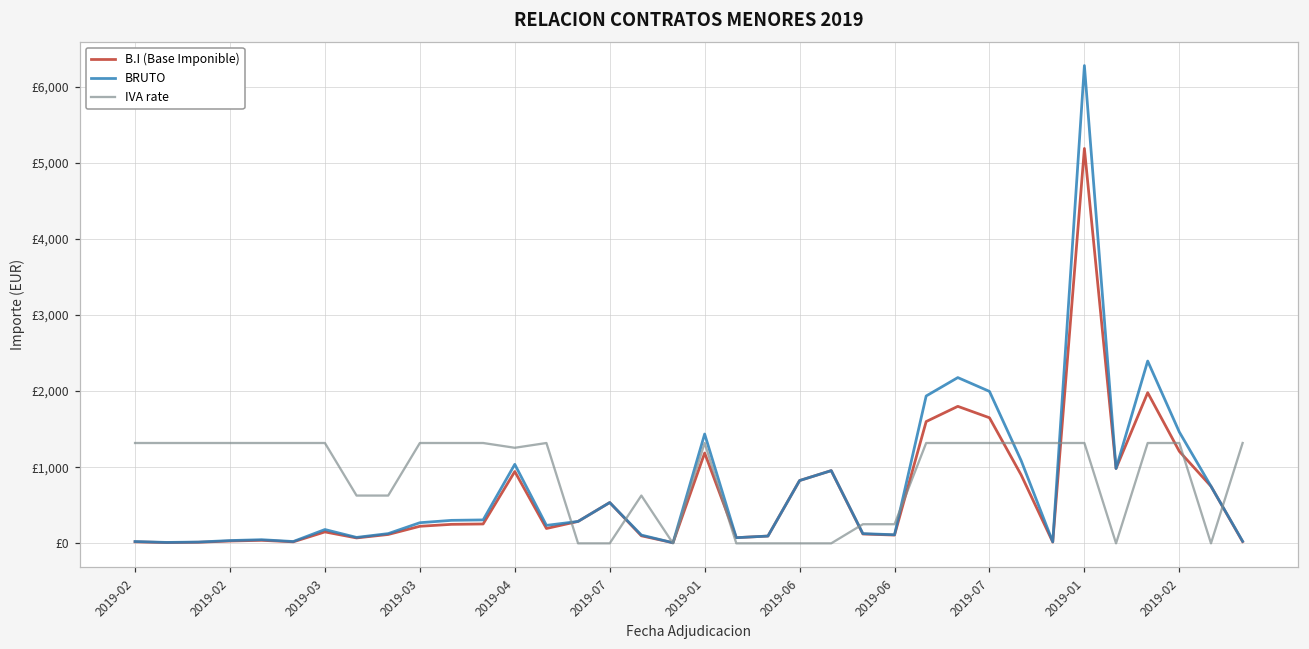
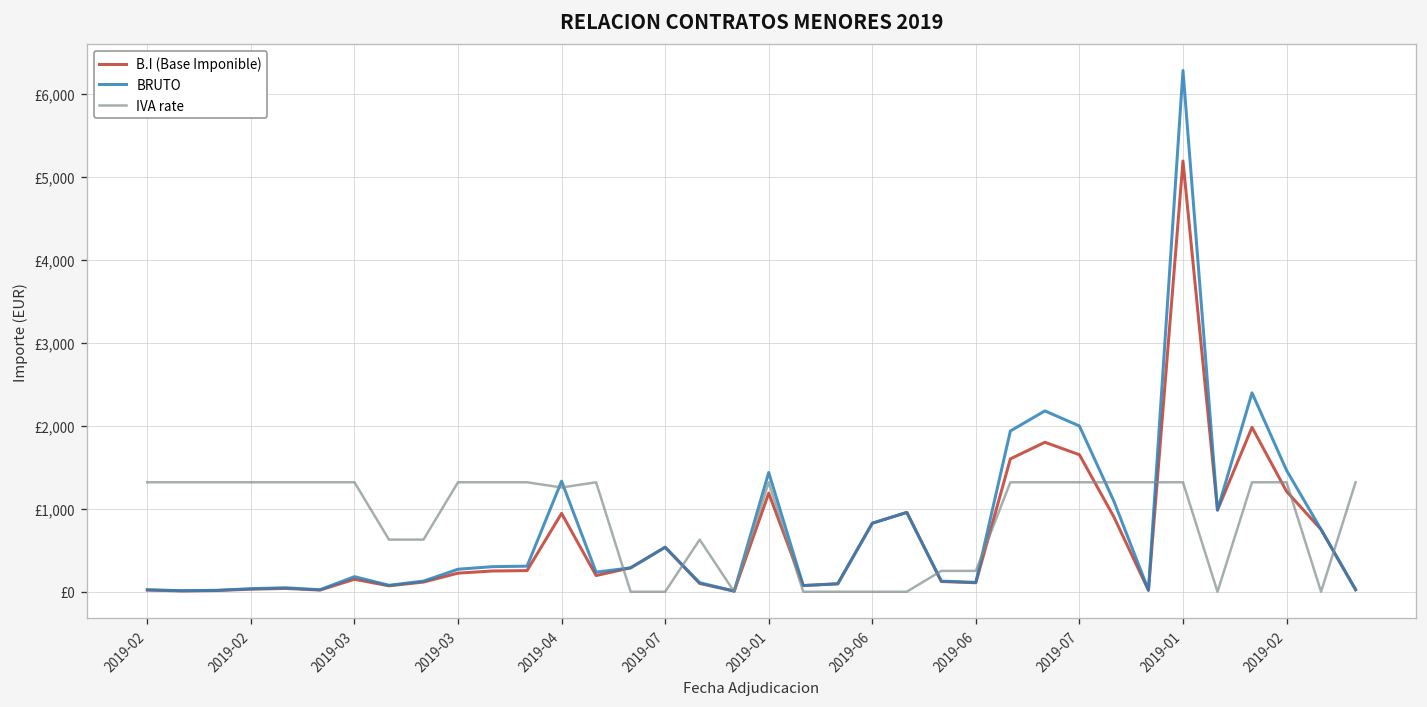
BRUTO, 2019-04: £1,000 -> £1,300
